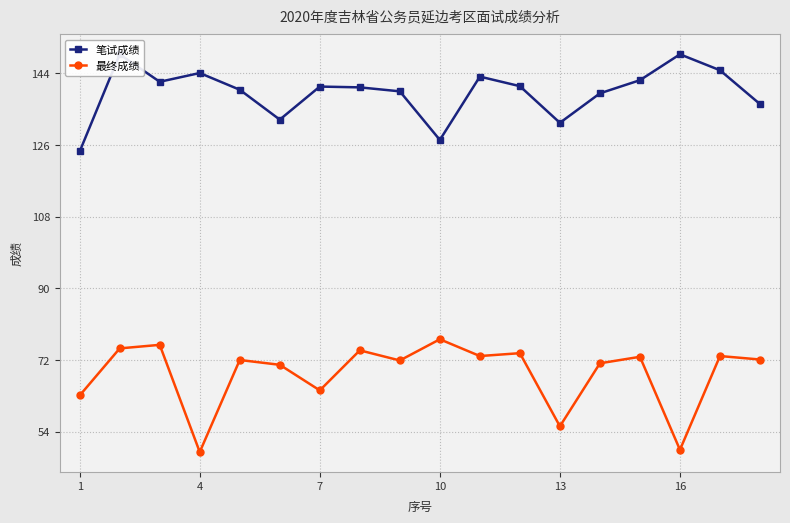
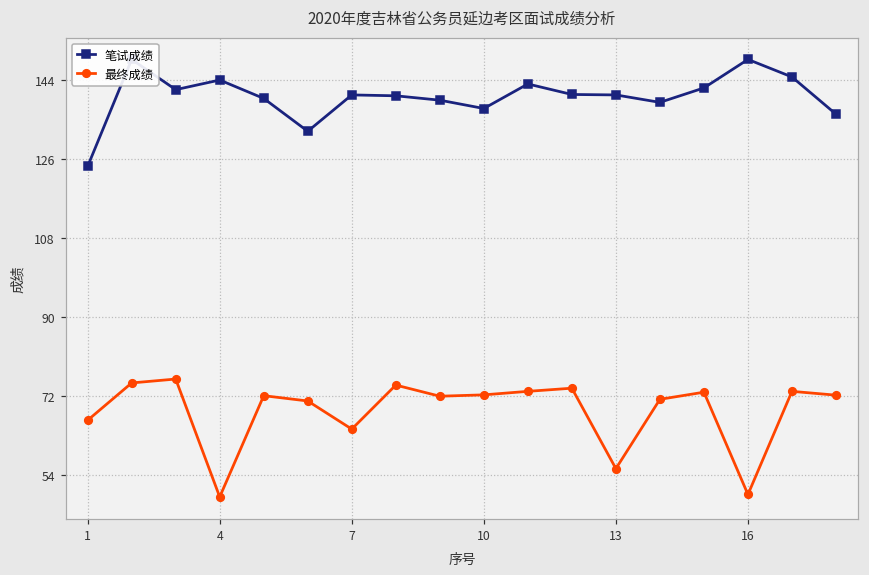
最终成绩, 1: 63 -> 66
笔试成绩, 10: 127 -> 138
最终成绩, 10: 77 -> 72
笔试成绩, 13: 132 -> 141
